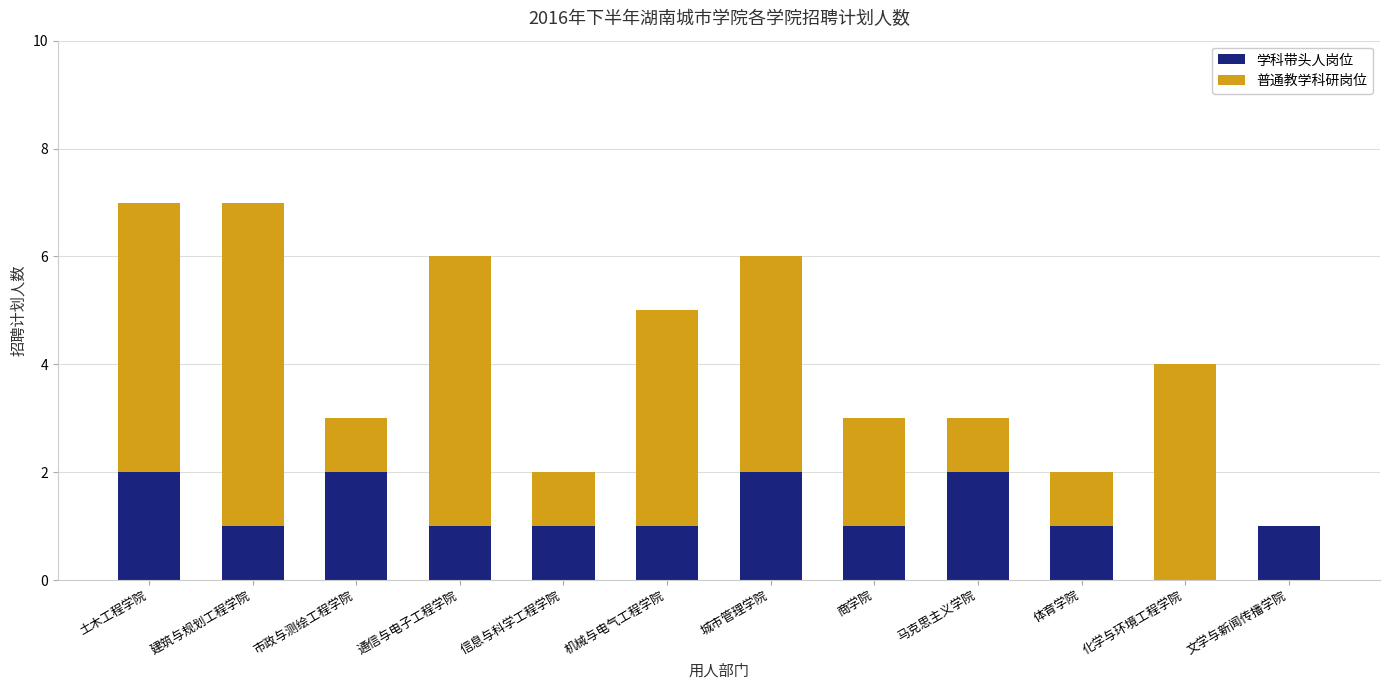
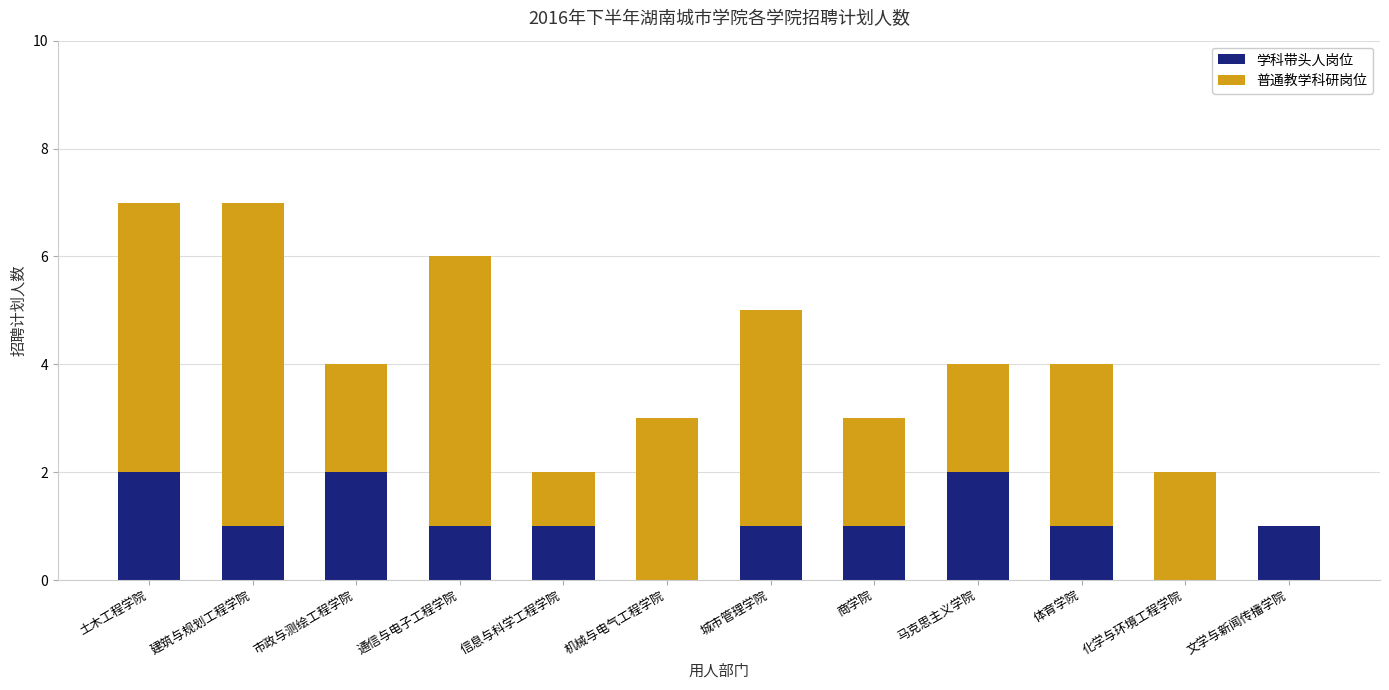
普通教学科研岗位, 市政与测绘工程学院: 1 -> 2
学科带头人岗位, 机械与电气工程学院: 1 -> 0
普通教学科研岗位, 机械与电气工程学院: 4 -> 3
学科带头人岗位, 城市管理学院: 2 -> 1
普通教学科研岗位, 马克思主义学院: 1 -> 2
普通教学科研岗位, 体育学院: 1 -> 3
普通教学科研岗位, 化学与环境工程学院: 4 -> 2
